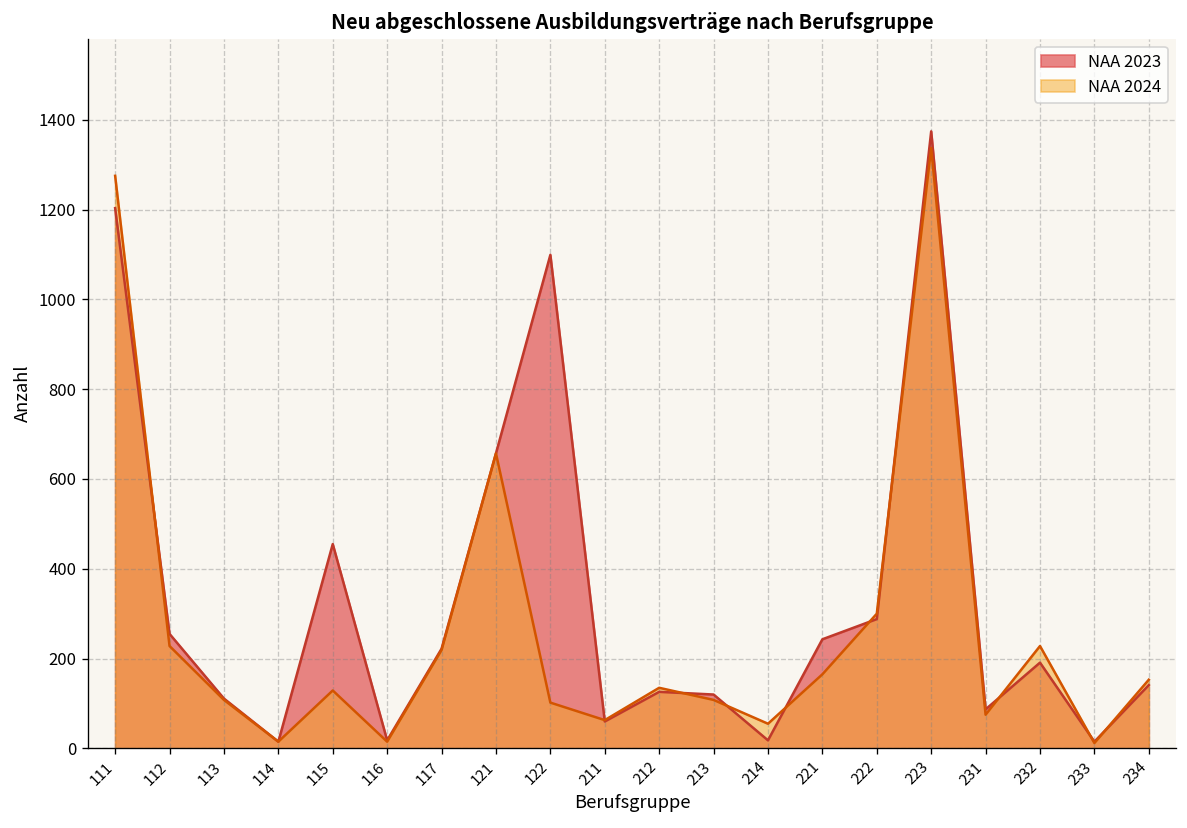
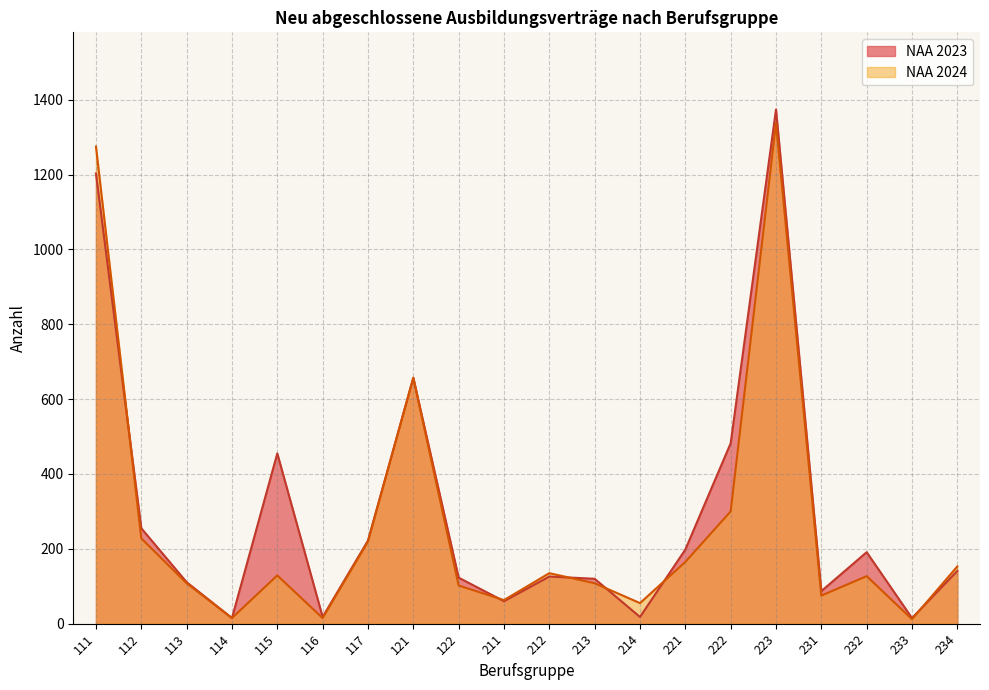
NAA 2023, 122: 1100 -> 120
NAA 2023, 221: 240 -> 200
NAA 2023, 222: 290 -> 480
NAA 2024, 232: 230 -> 130
